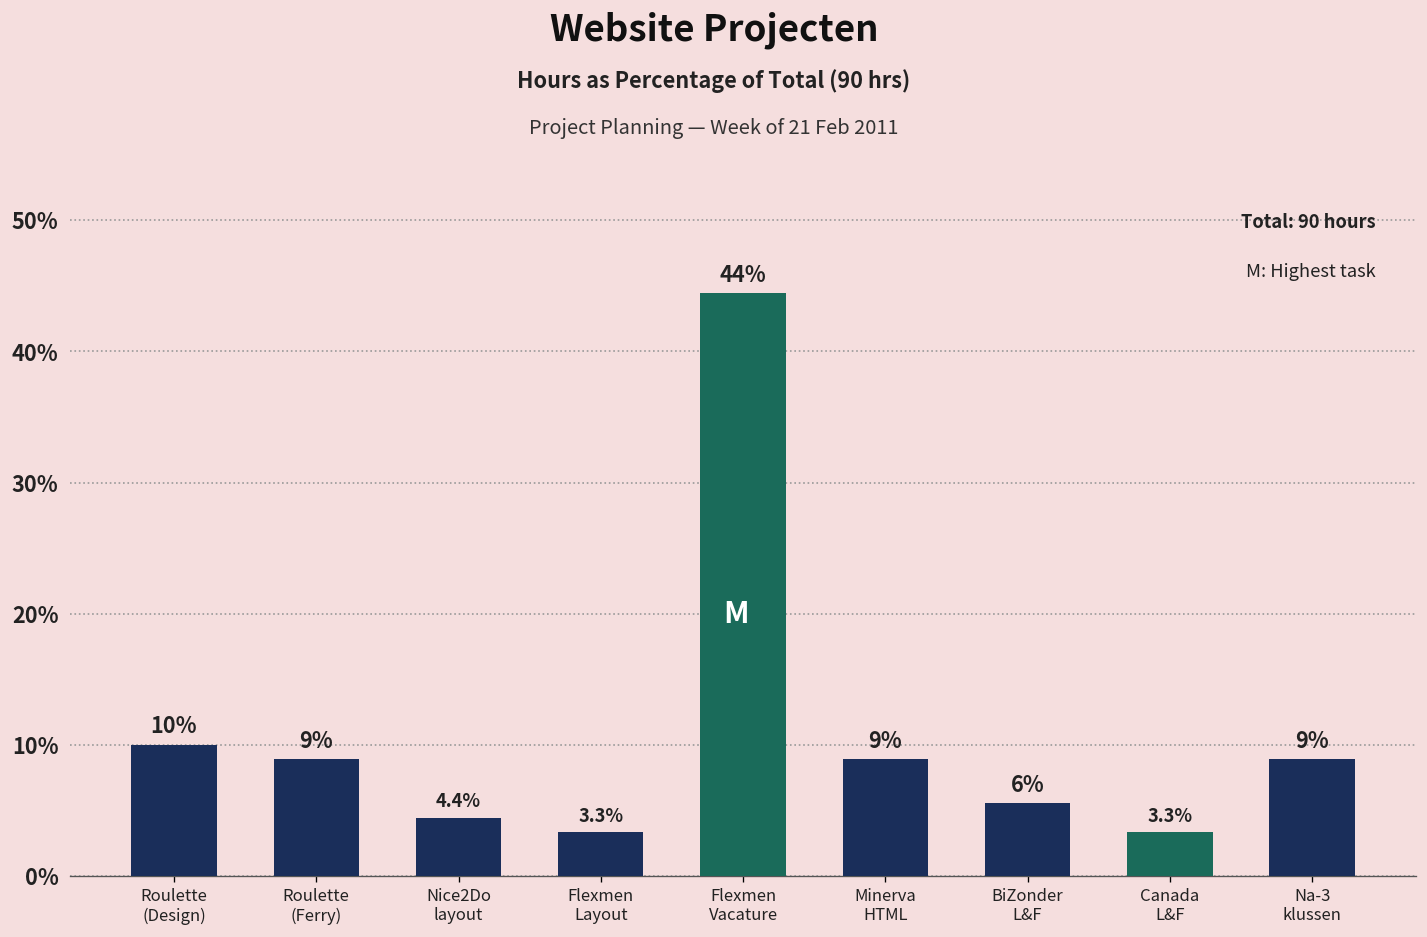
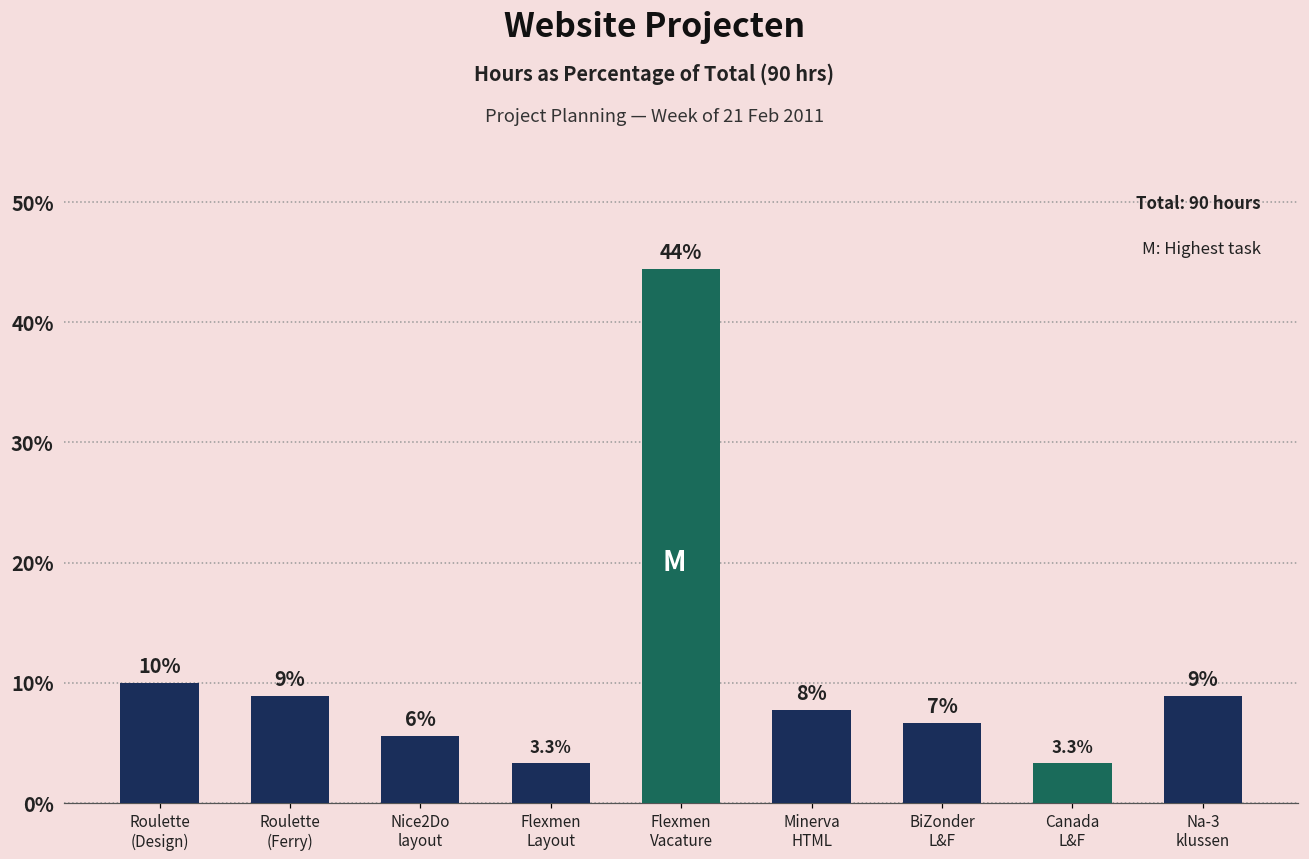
Nice2Do layout: 4.4% -> 6%
Minerva HTML: 9% -> 8%
BiZonder L&F: 6% -> 7%
